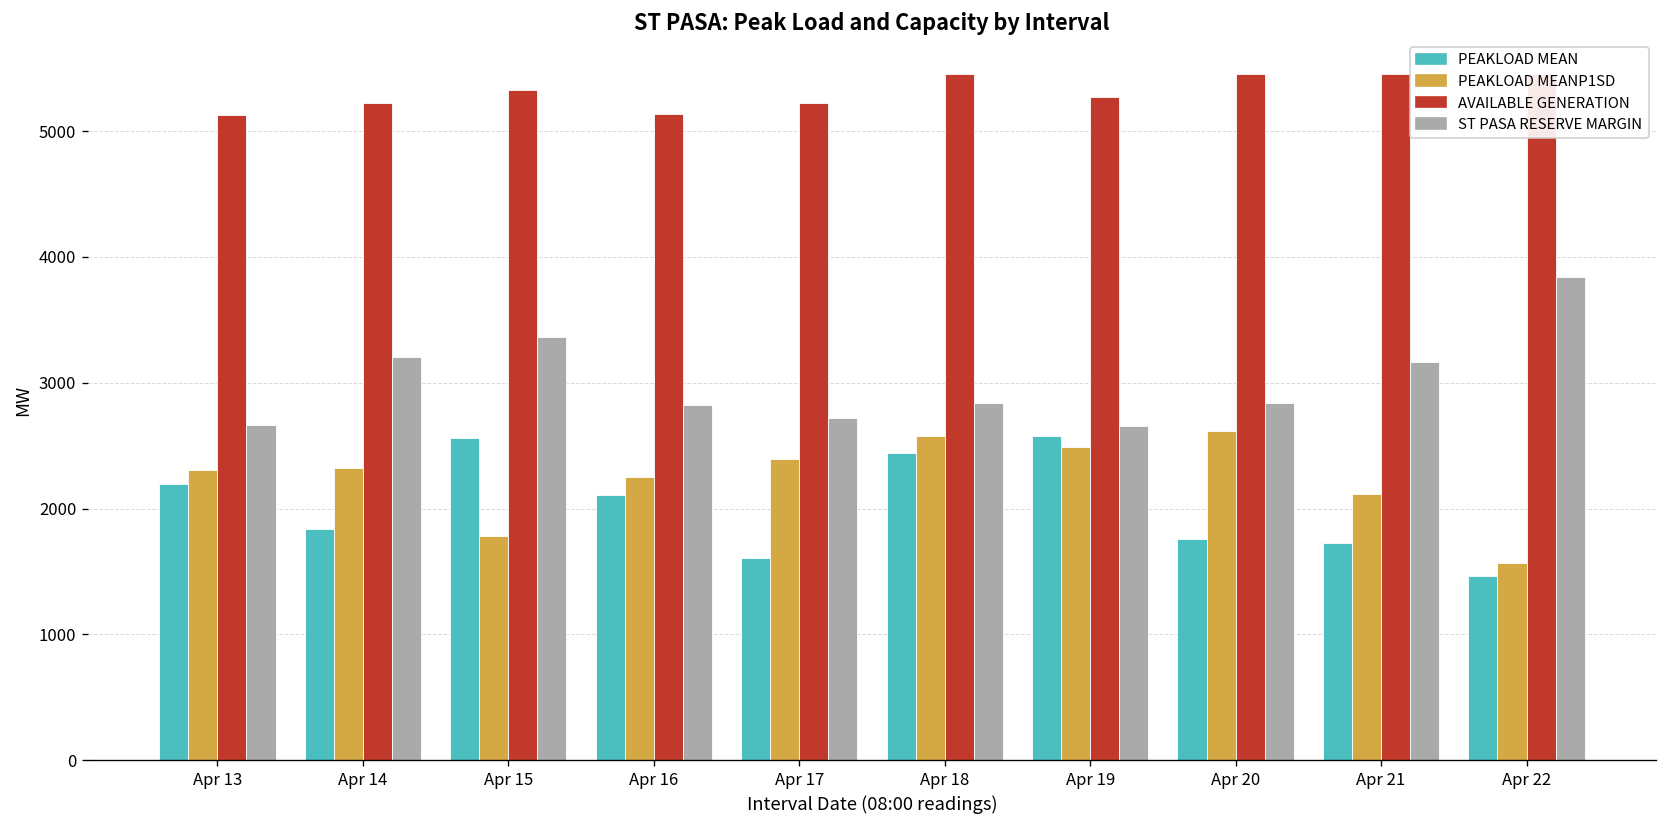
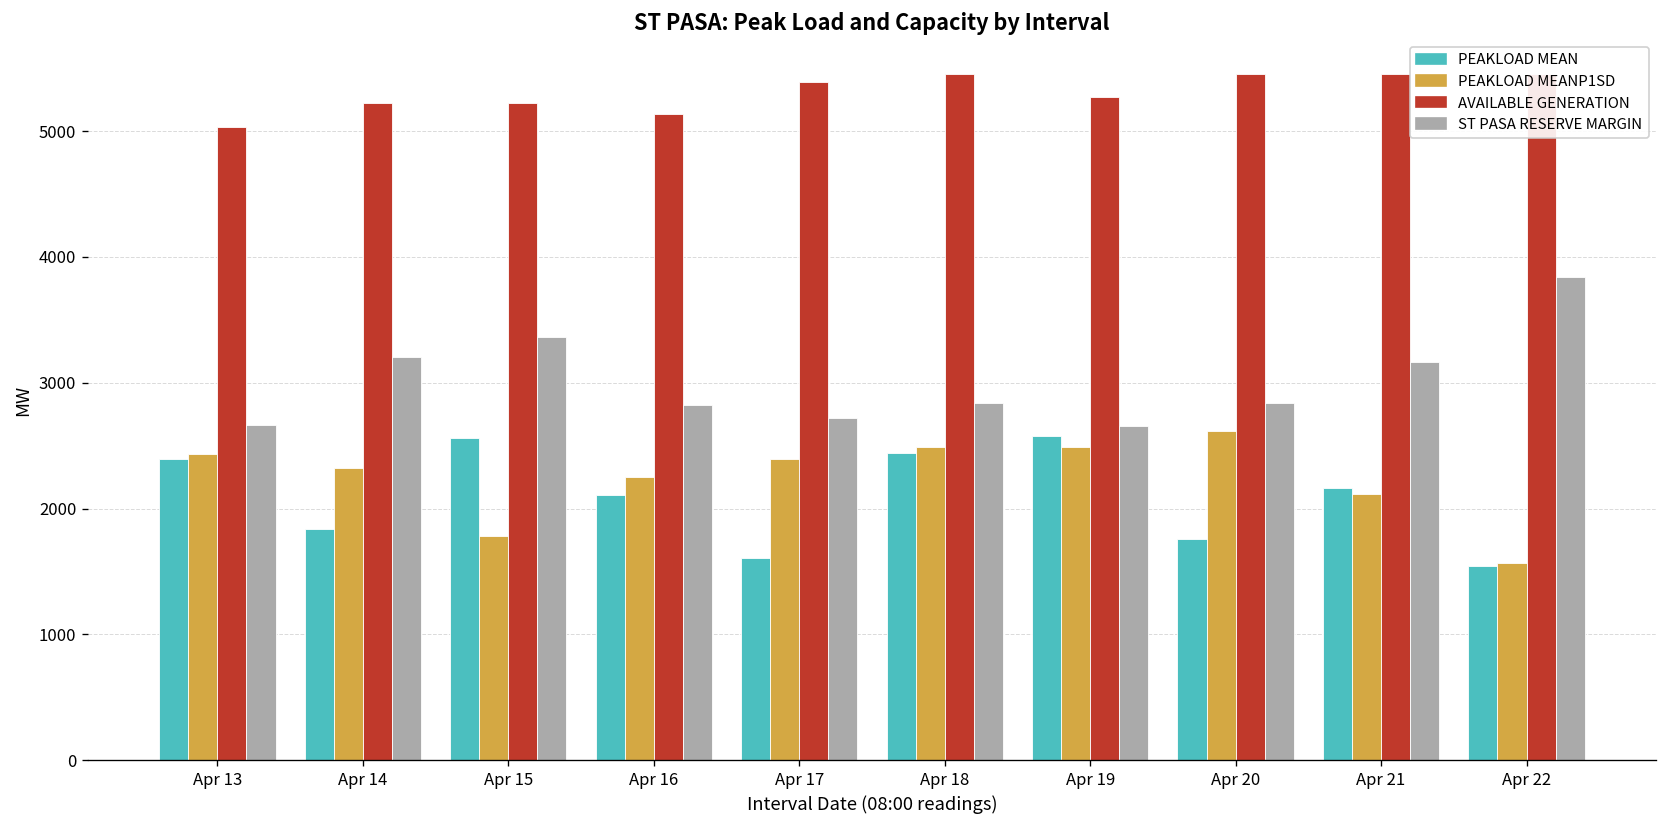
PEAKLOAD MEAN, Apr 13: 2200 -> 2400
PEAKLOAD MEANP1SD, Apr 13: 2310 -> 2430
AVAILABLE GENERATION, Apr 13: 5130 -> 5040
AVAILABLE GENERATION, Apr 15: 5330 -> 5220
AVAILABLE GENERATION, Apr 17: 5220 -> 5390
PEAKLOAD MEANP1SD, Apr 18: 2580 -> 2490
PEAKLOAD MEAN, Apr 21: 1730 -> 2160
PEAKLOAD MEAN, Apr 22: 1460 -> 1540
